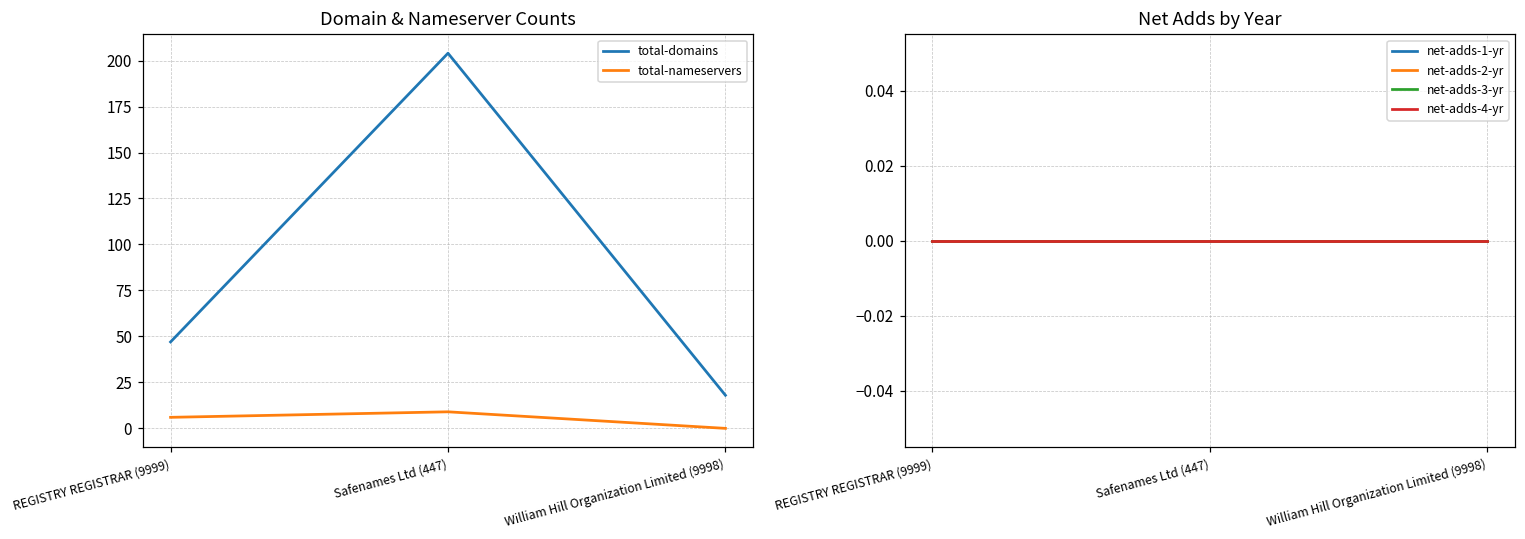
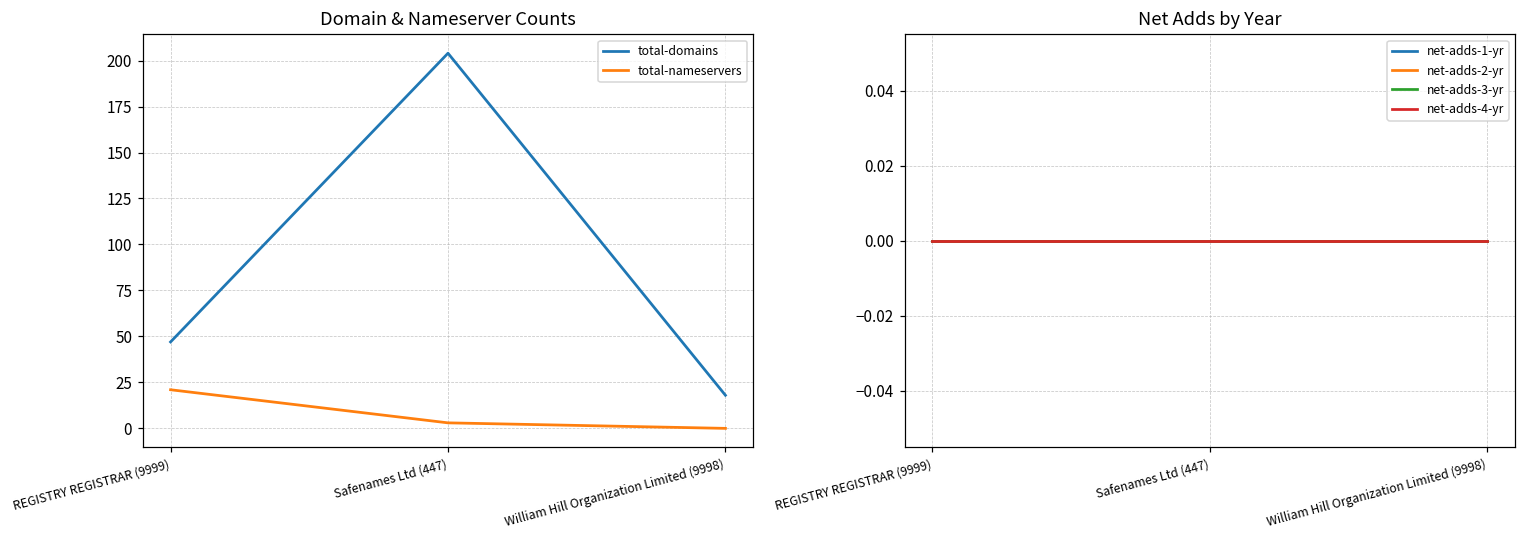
Domain & Nameserver Counts, total-nameservers, REGISTRY REGISTRAR (9999): 6 -> 21
Domain & Nameserver Counts, total-nameservers, Safenames Ltd (447): 9 -> 3
